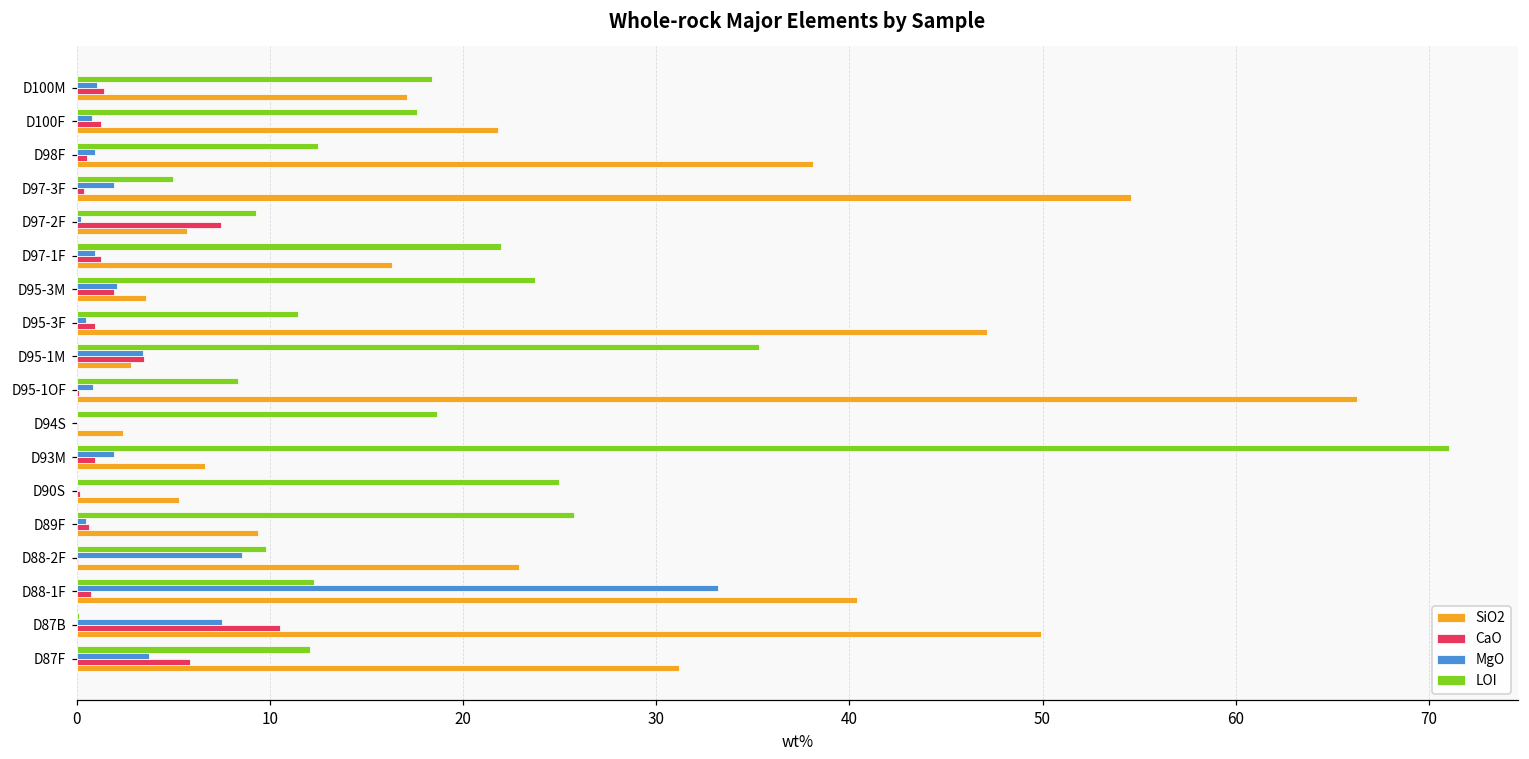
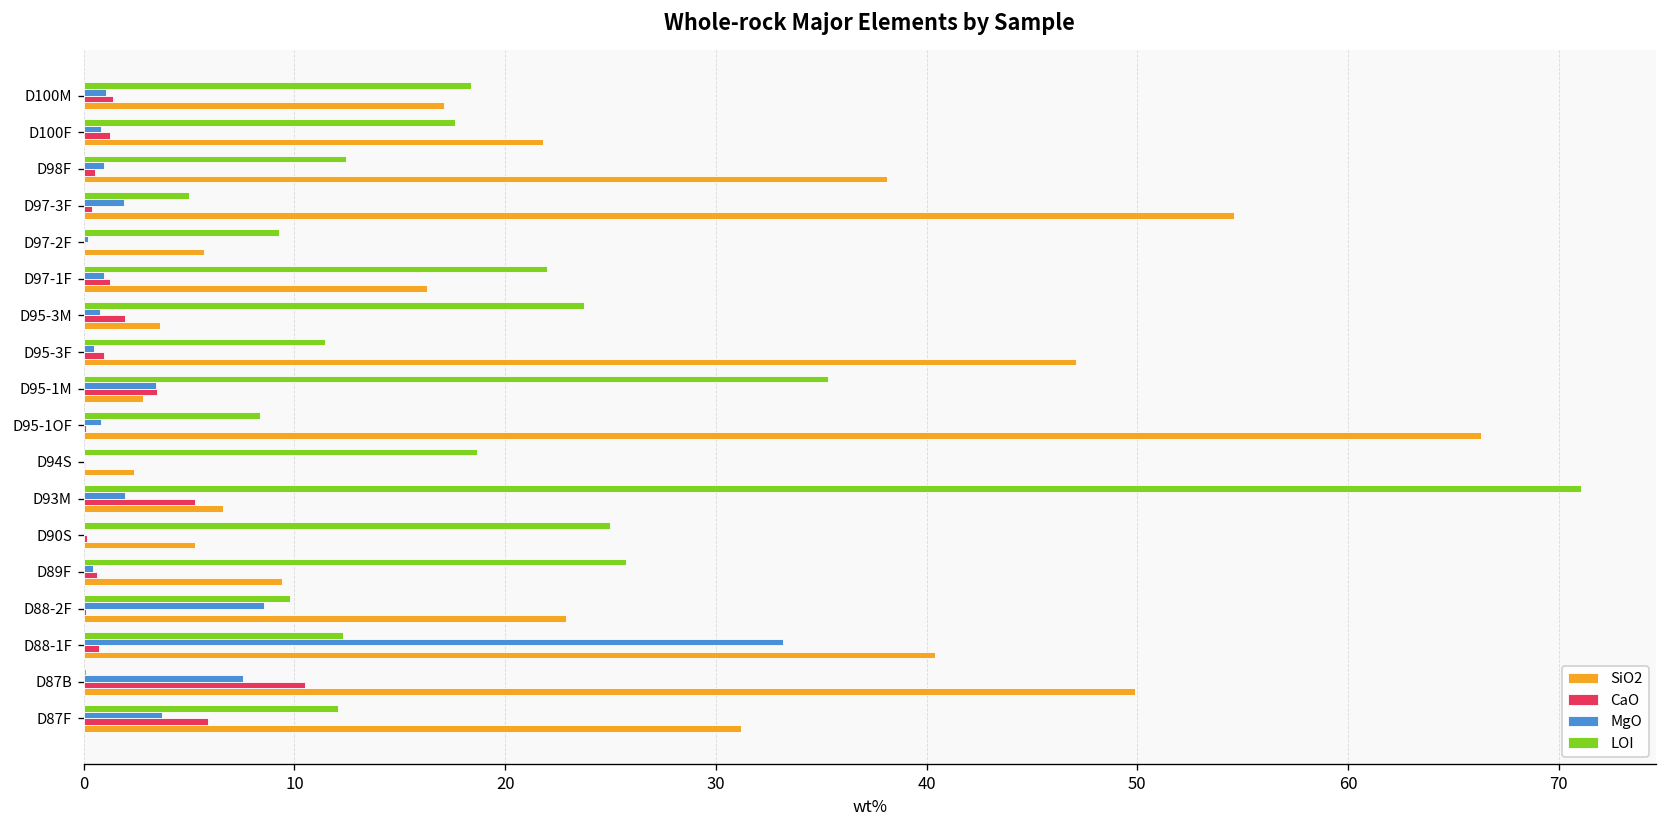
CaO, D97-2F: 7.5 -> 0.0
MgO, D95-3M: 2.1 -> 0.8
CaO, D93M: 0.9 -> 5.3
